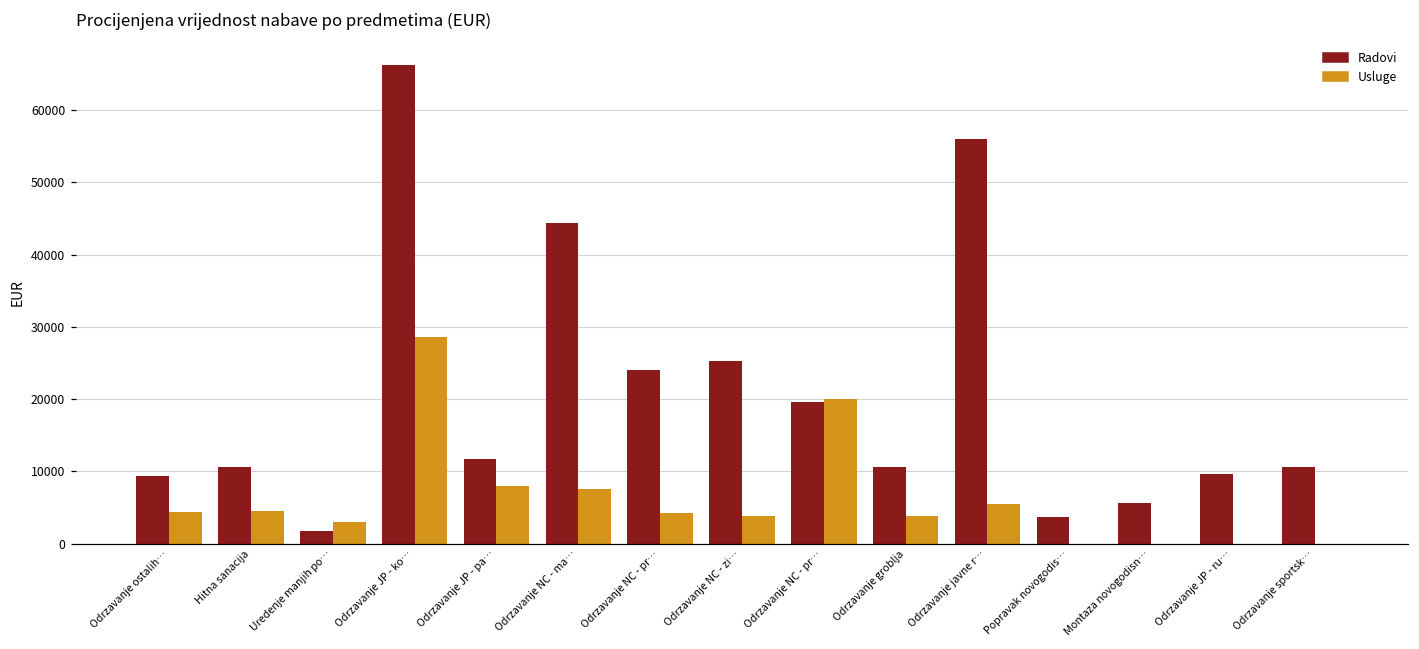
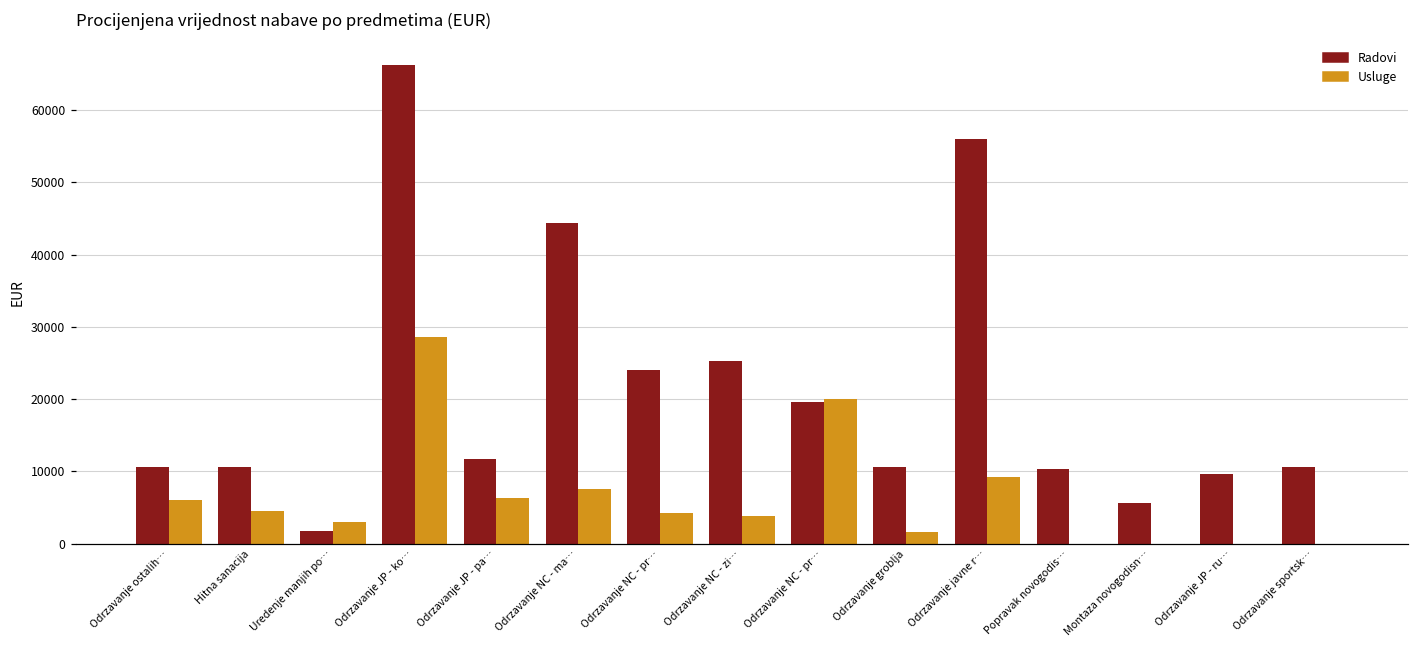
Radovi, Odrzavanje ostalih…: 9000 -> 11000
Usluge, Odrzavanje ostalih…: 4000 -> 6000
Usluge, Odrzavanje JP - pa…: 8000 -> 6000
Usluge, Odrzavanje groblja: 4000 -> 2000
Usluge, Odrzavanje javne r…: 6000 -> 9000
Radovi, Popravak novogodis…: 4000 -> 10000
